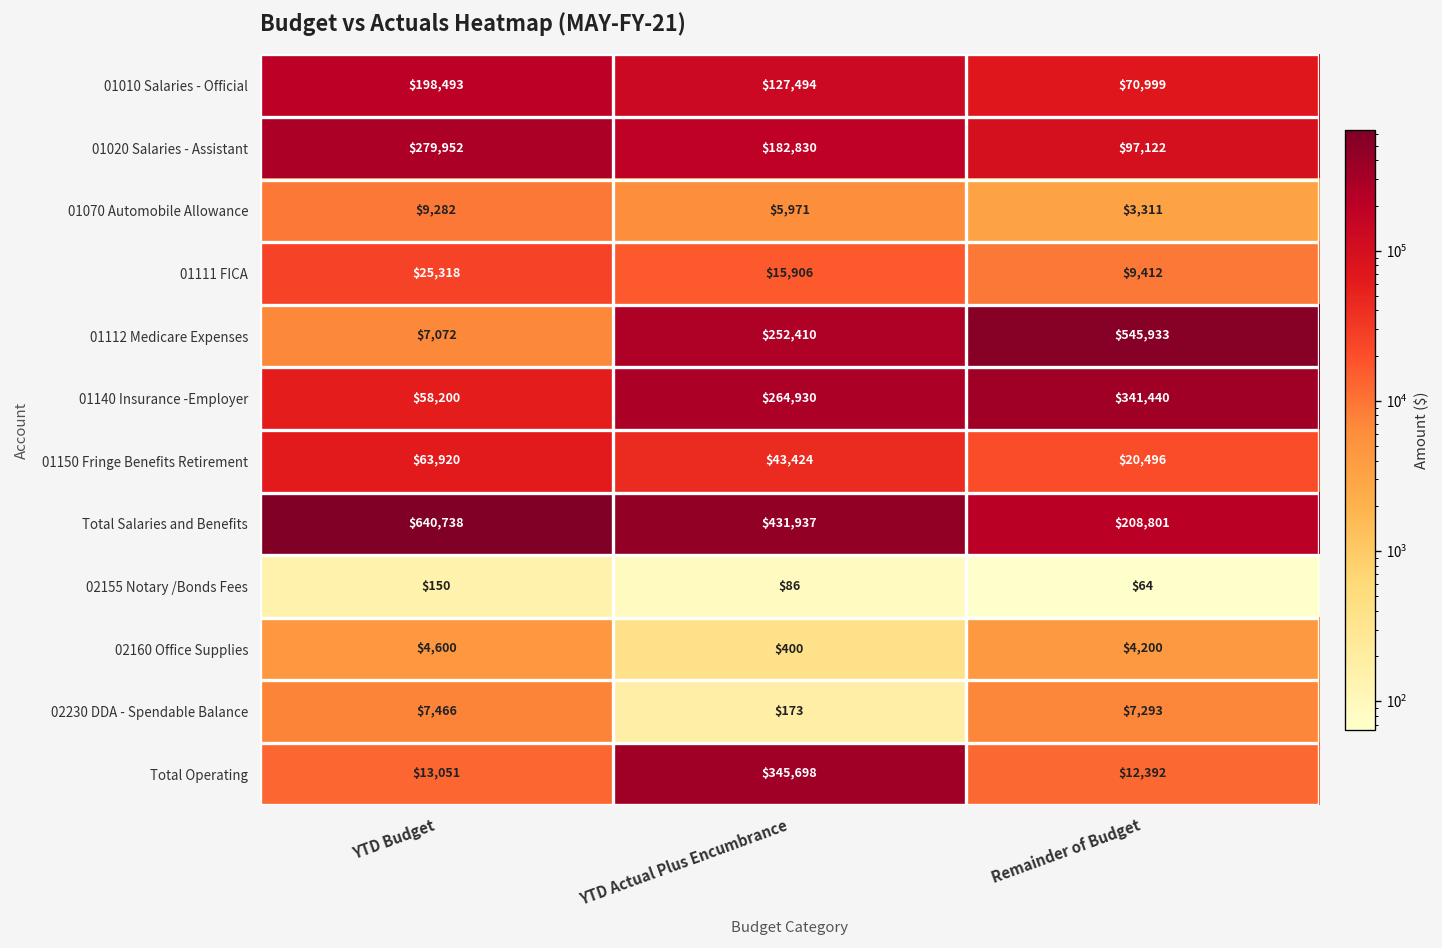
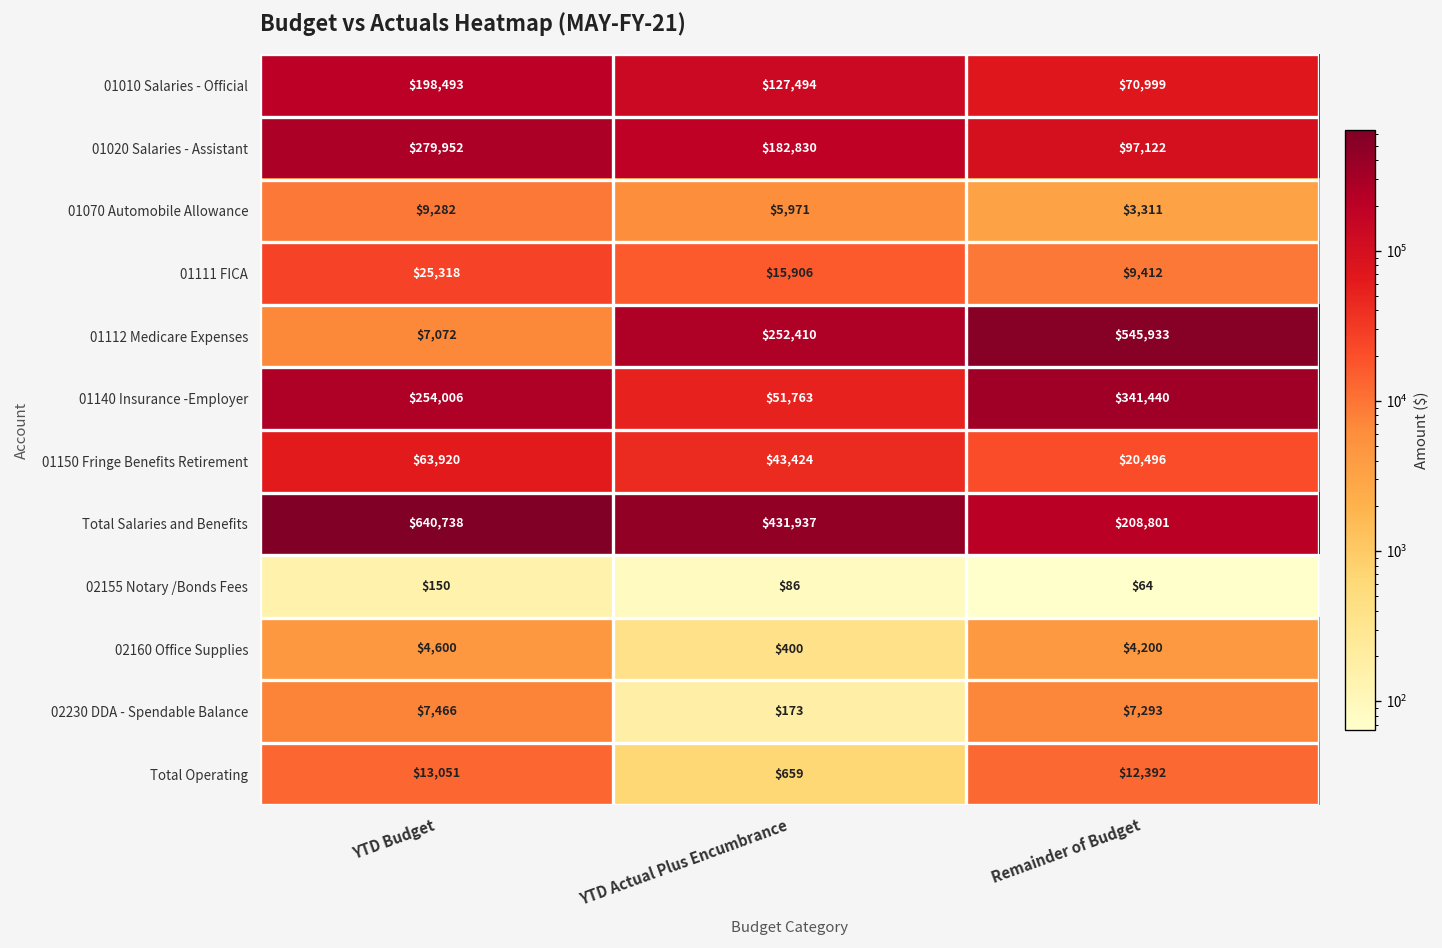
01140 Insurance -Employer, YTD Budget: $58,200 -> $254,006
01140 Insurance -Employer, YTD Actual Plus Encumbrance: $264,930 -> $51,763
Total Operating, YTD Actual Plus Encumbrance: $345,698 -> $659
